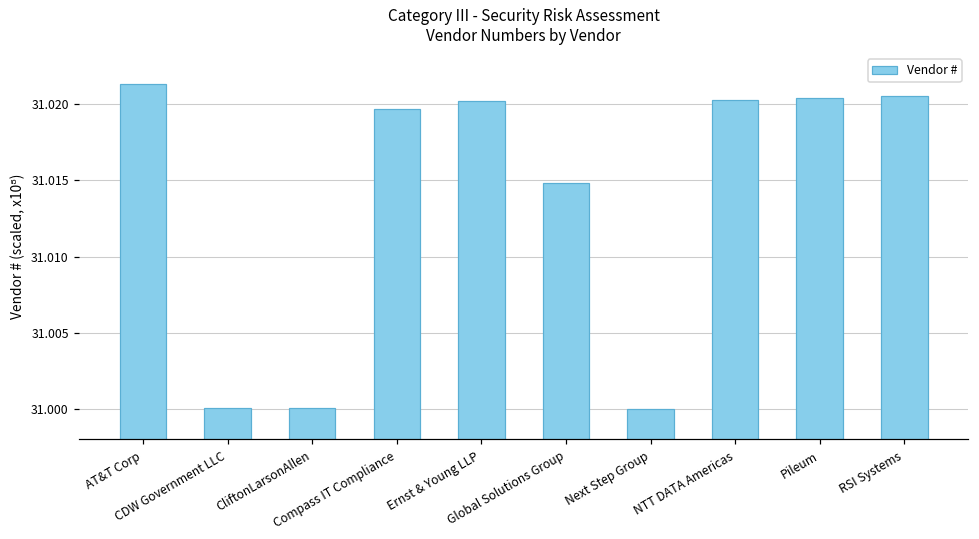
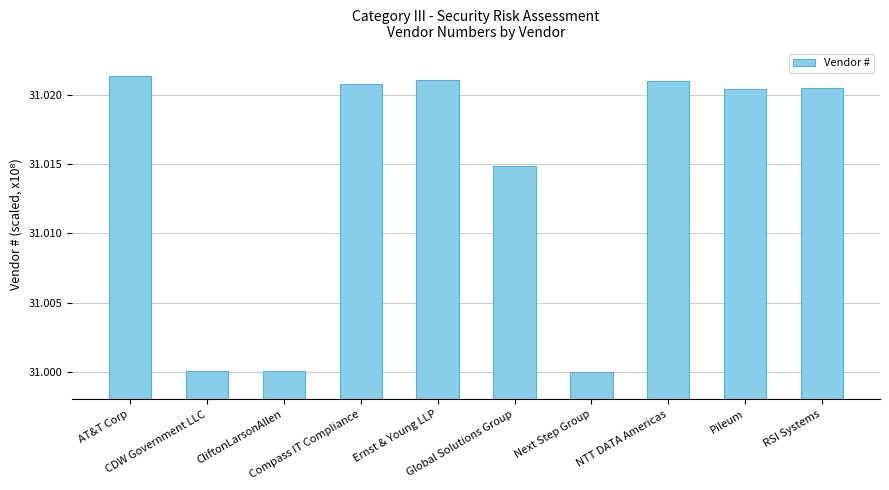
Compass IT Compliance: 31.0197 -> 31.0208
Ernst & Young LLP: 31.0202 -> 31.0211
NTT DATA Americas: 31.0203 -> 31.0210
